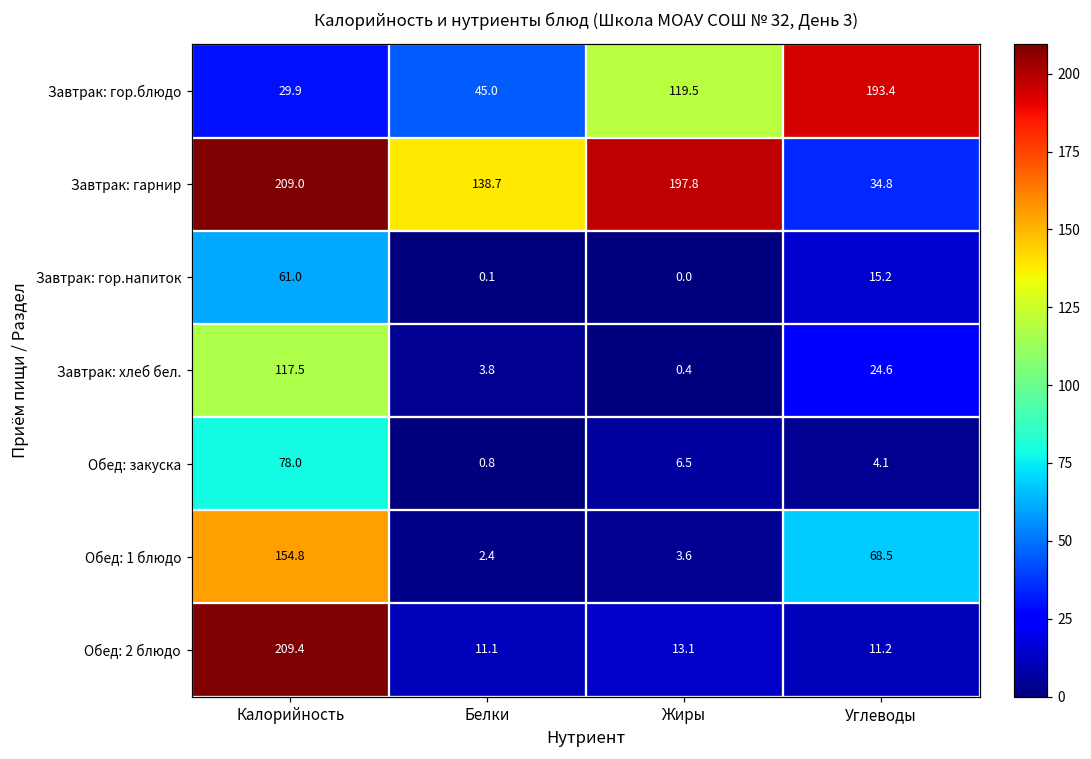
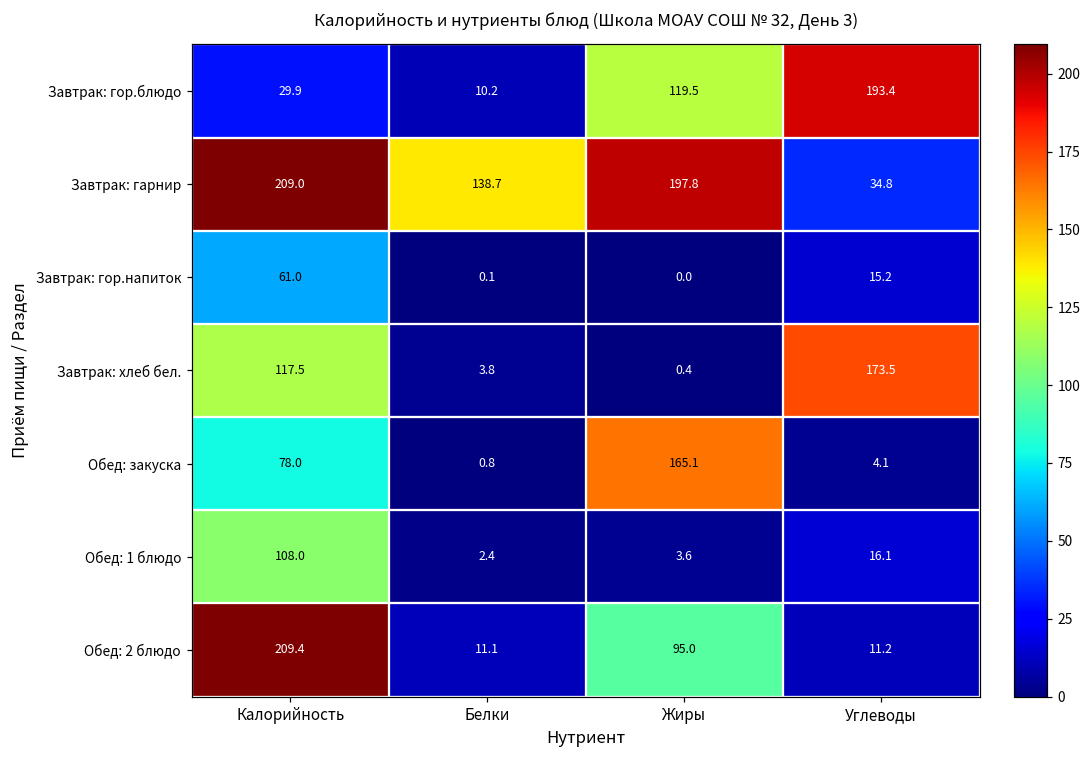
Завтрак: гор.блюдо, Белки: 45.0 -> 10.2
Завтрак: хлеб бел., Углеводы: 24.6 -> 173.5
Обед: закуска, Жиры: 6.5 -> 165.1
Обед: 1 блюдо, Калорийность: 154.8 -> 108.0
Обед: 1 блюдо, Углеводы: 68.5 -> 16.1
Обед: 2 блюдо, Жиры: 13.1 -> 95.0
